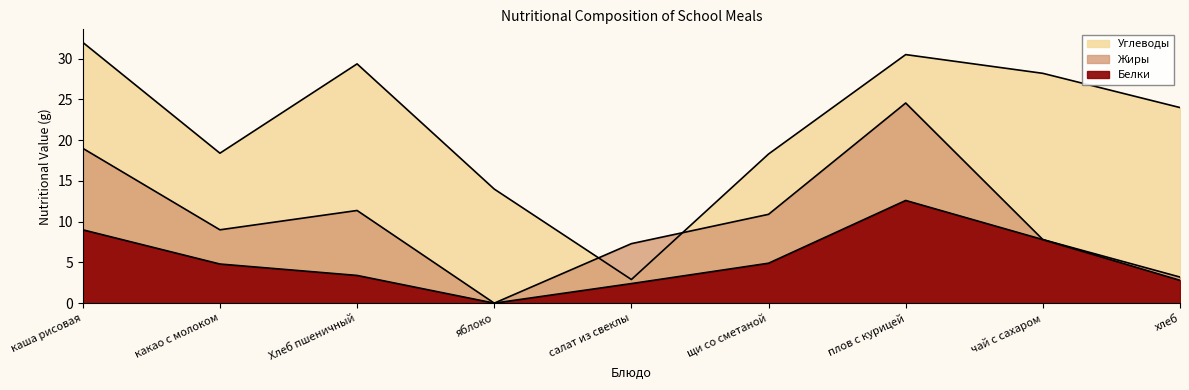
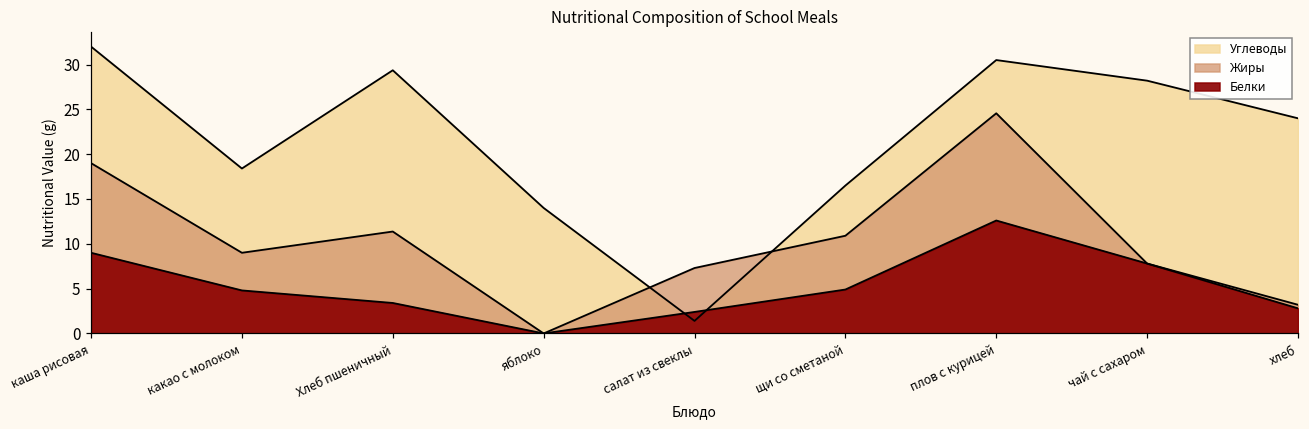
Углеводы, салат из свеклы: 3 -> 1
Углеводы, щи со сметаной: 18 -> 17
